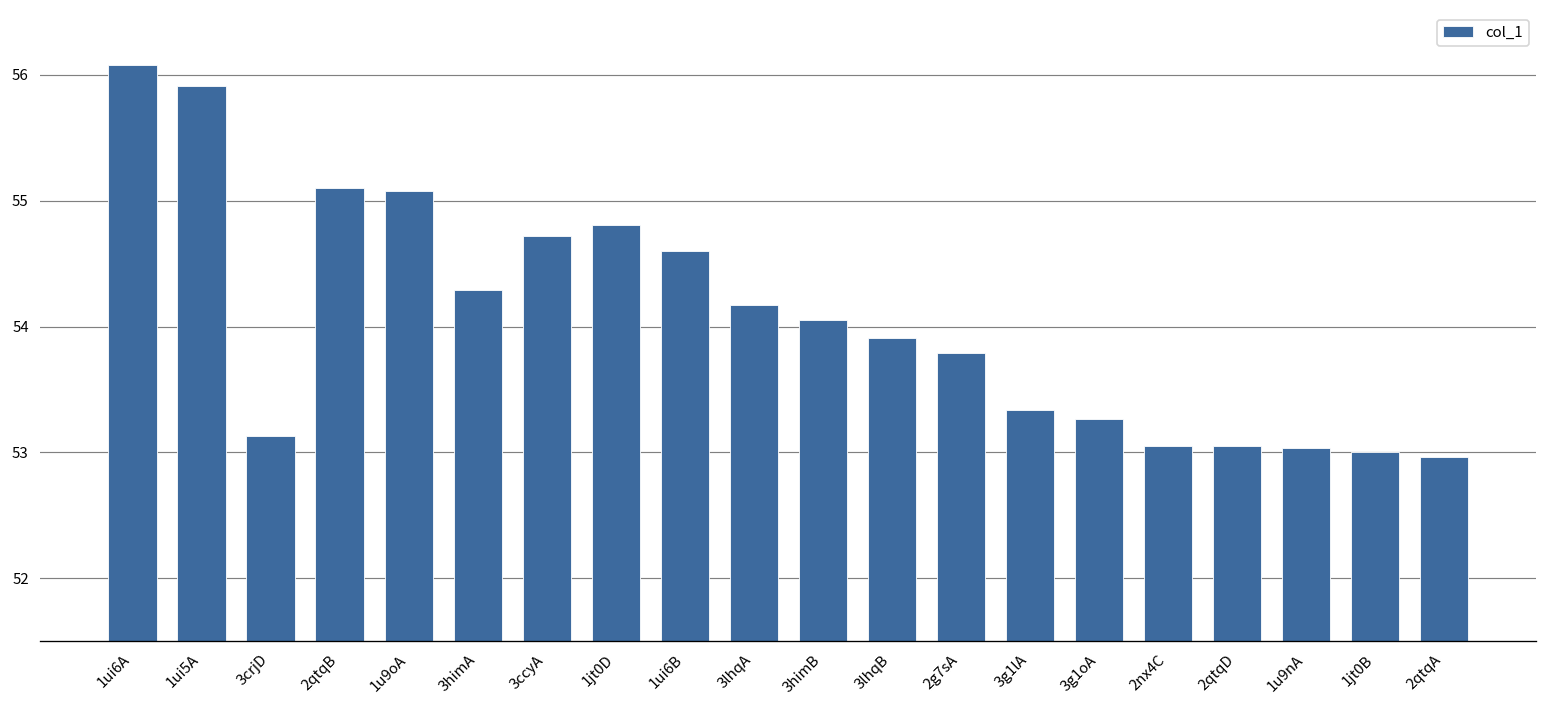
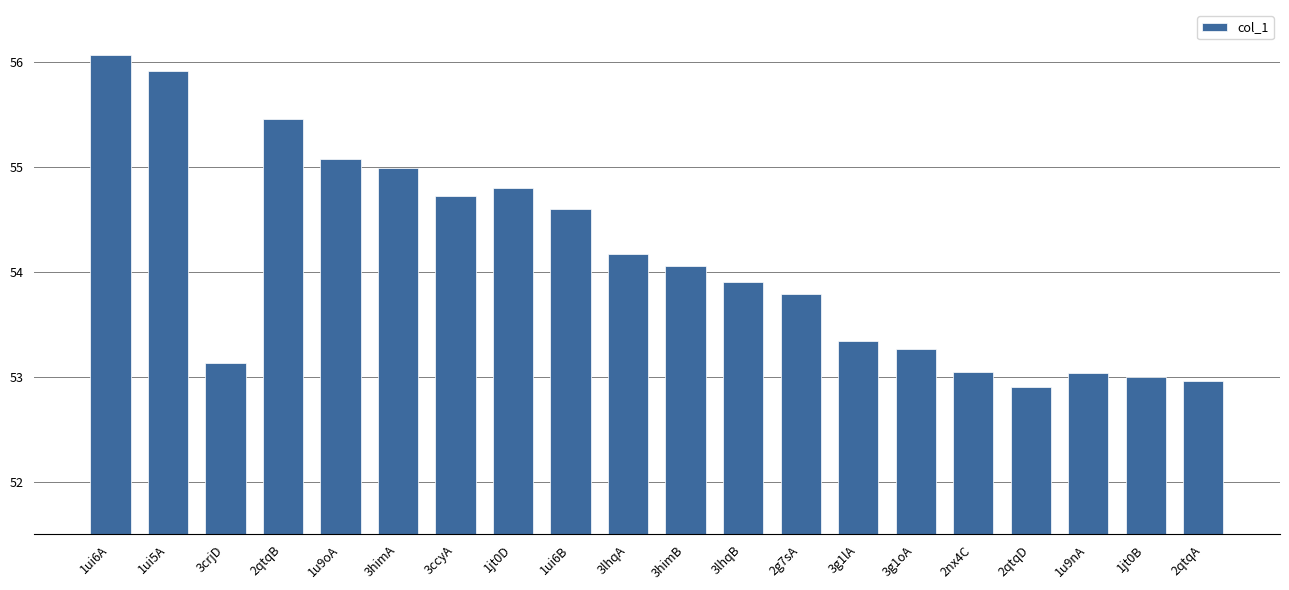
2qtqB: 55.10 -> 55.47
3himA: 54.29 -> 55.00
2qtqD: 53.05 -> 52.91
